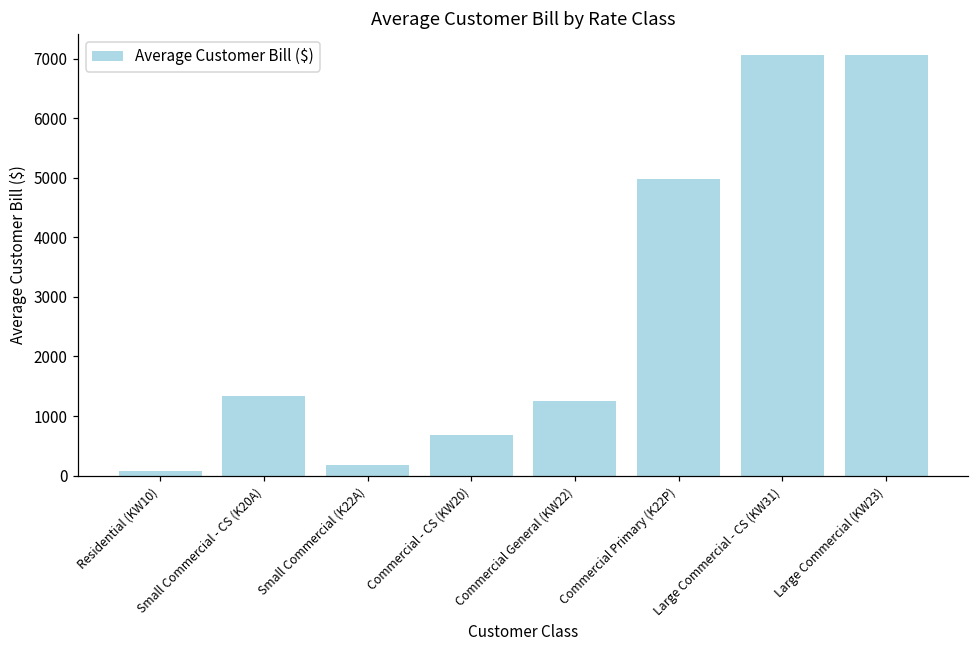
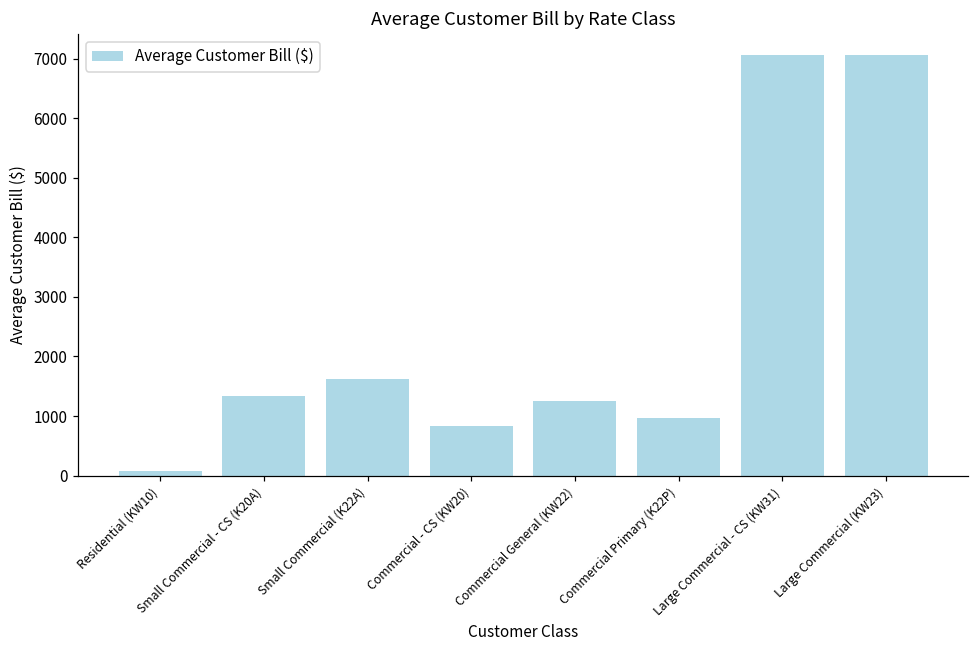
Small Commercial (K22A): 200 -> 1600
Commercial - CS (KW20): 700 -> 800
Commercial Primary (K22P): 5000 -> 1000
